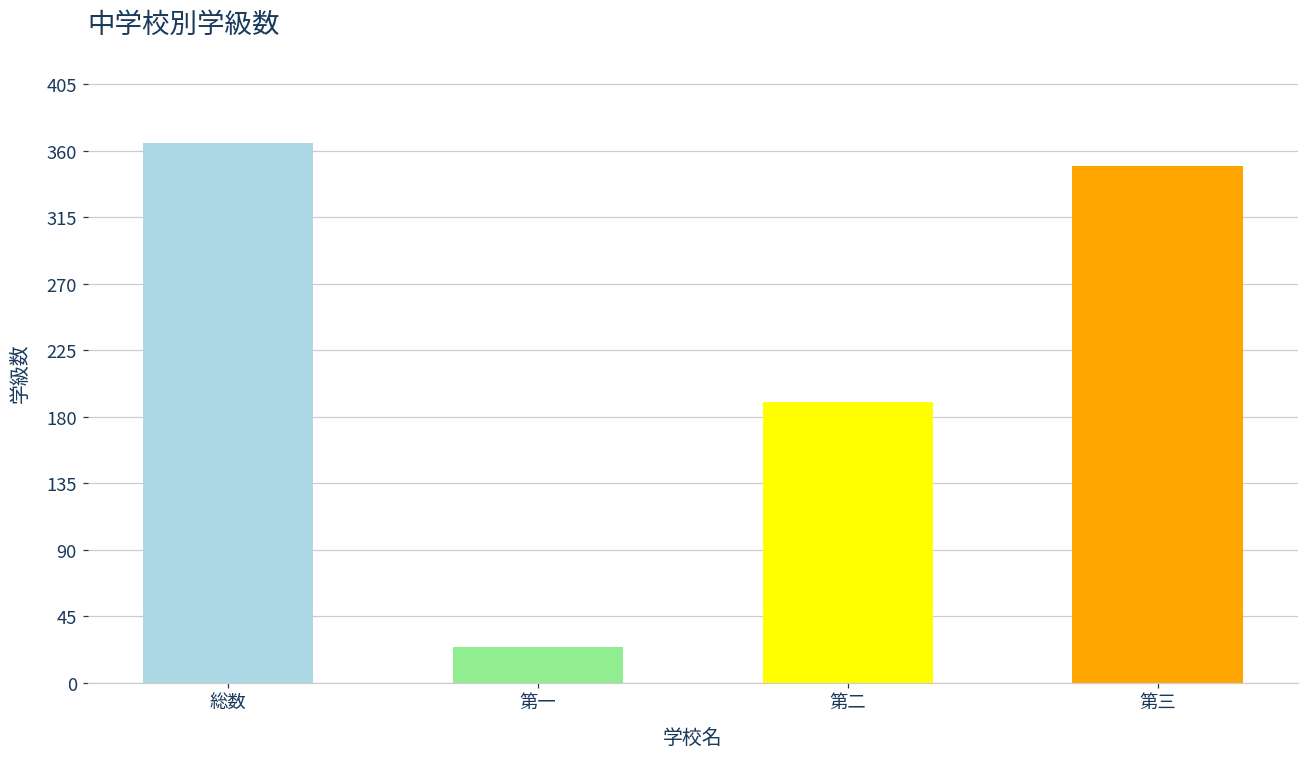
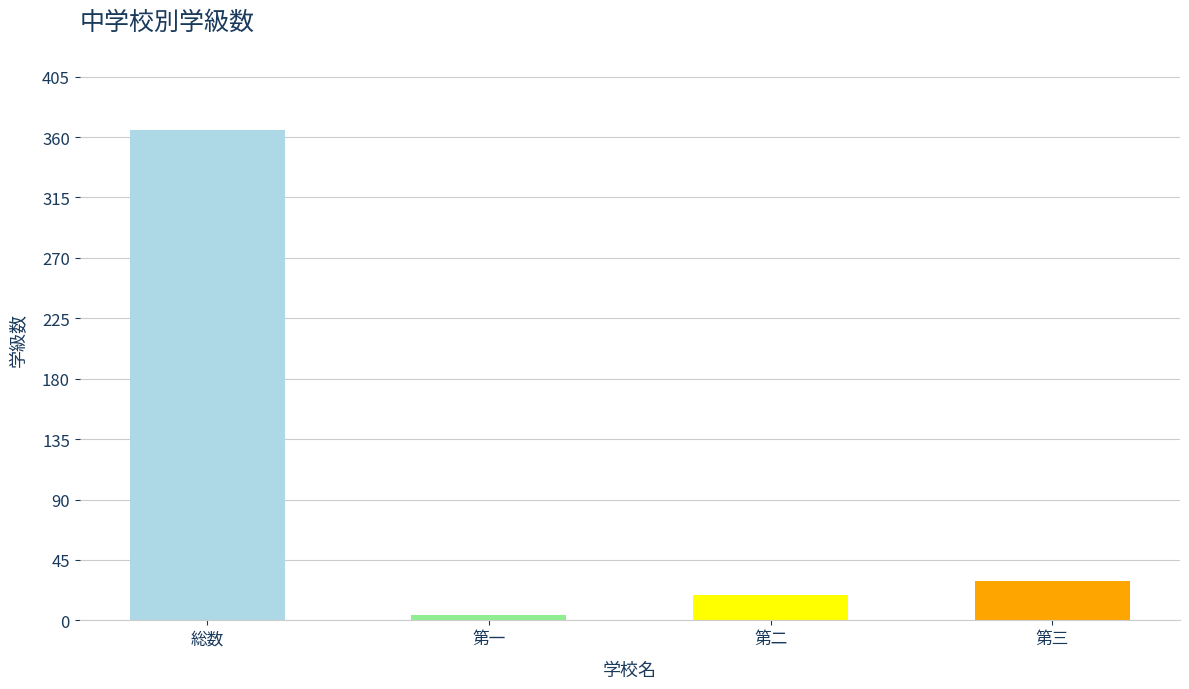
第一: 24 -> 4
第二: 190 -> 19
第三: 350 -> 29
